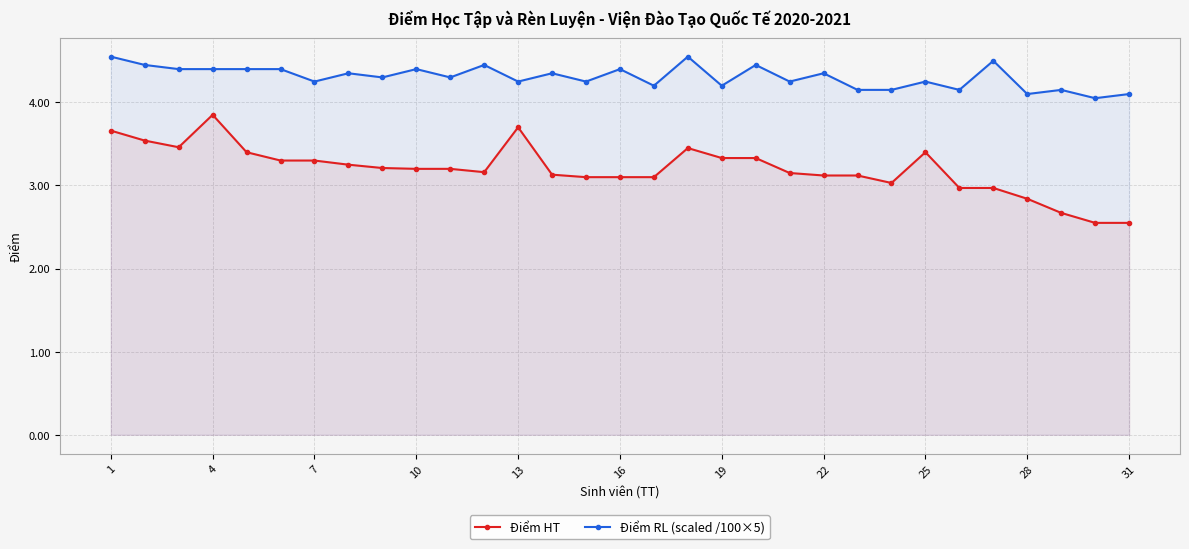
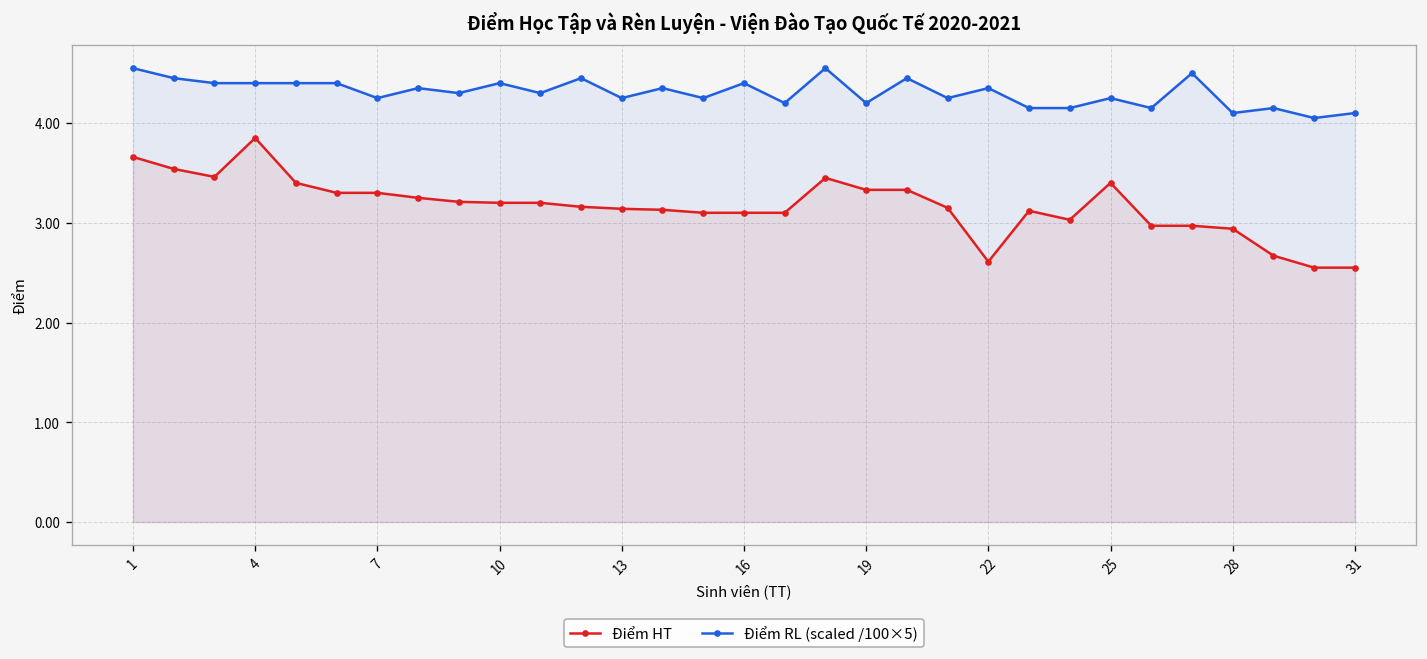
Điểm HT, 13: 3.7 -> 3.1
Điểm HT, 22: 3.1 -> 2.6
Điểm HT, 28: 2.8 -> 2.9
